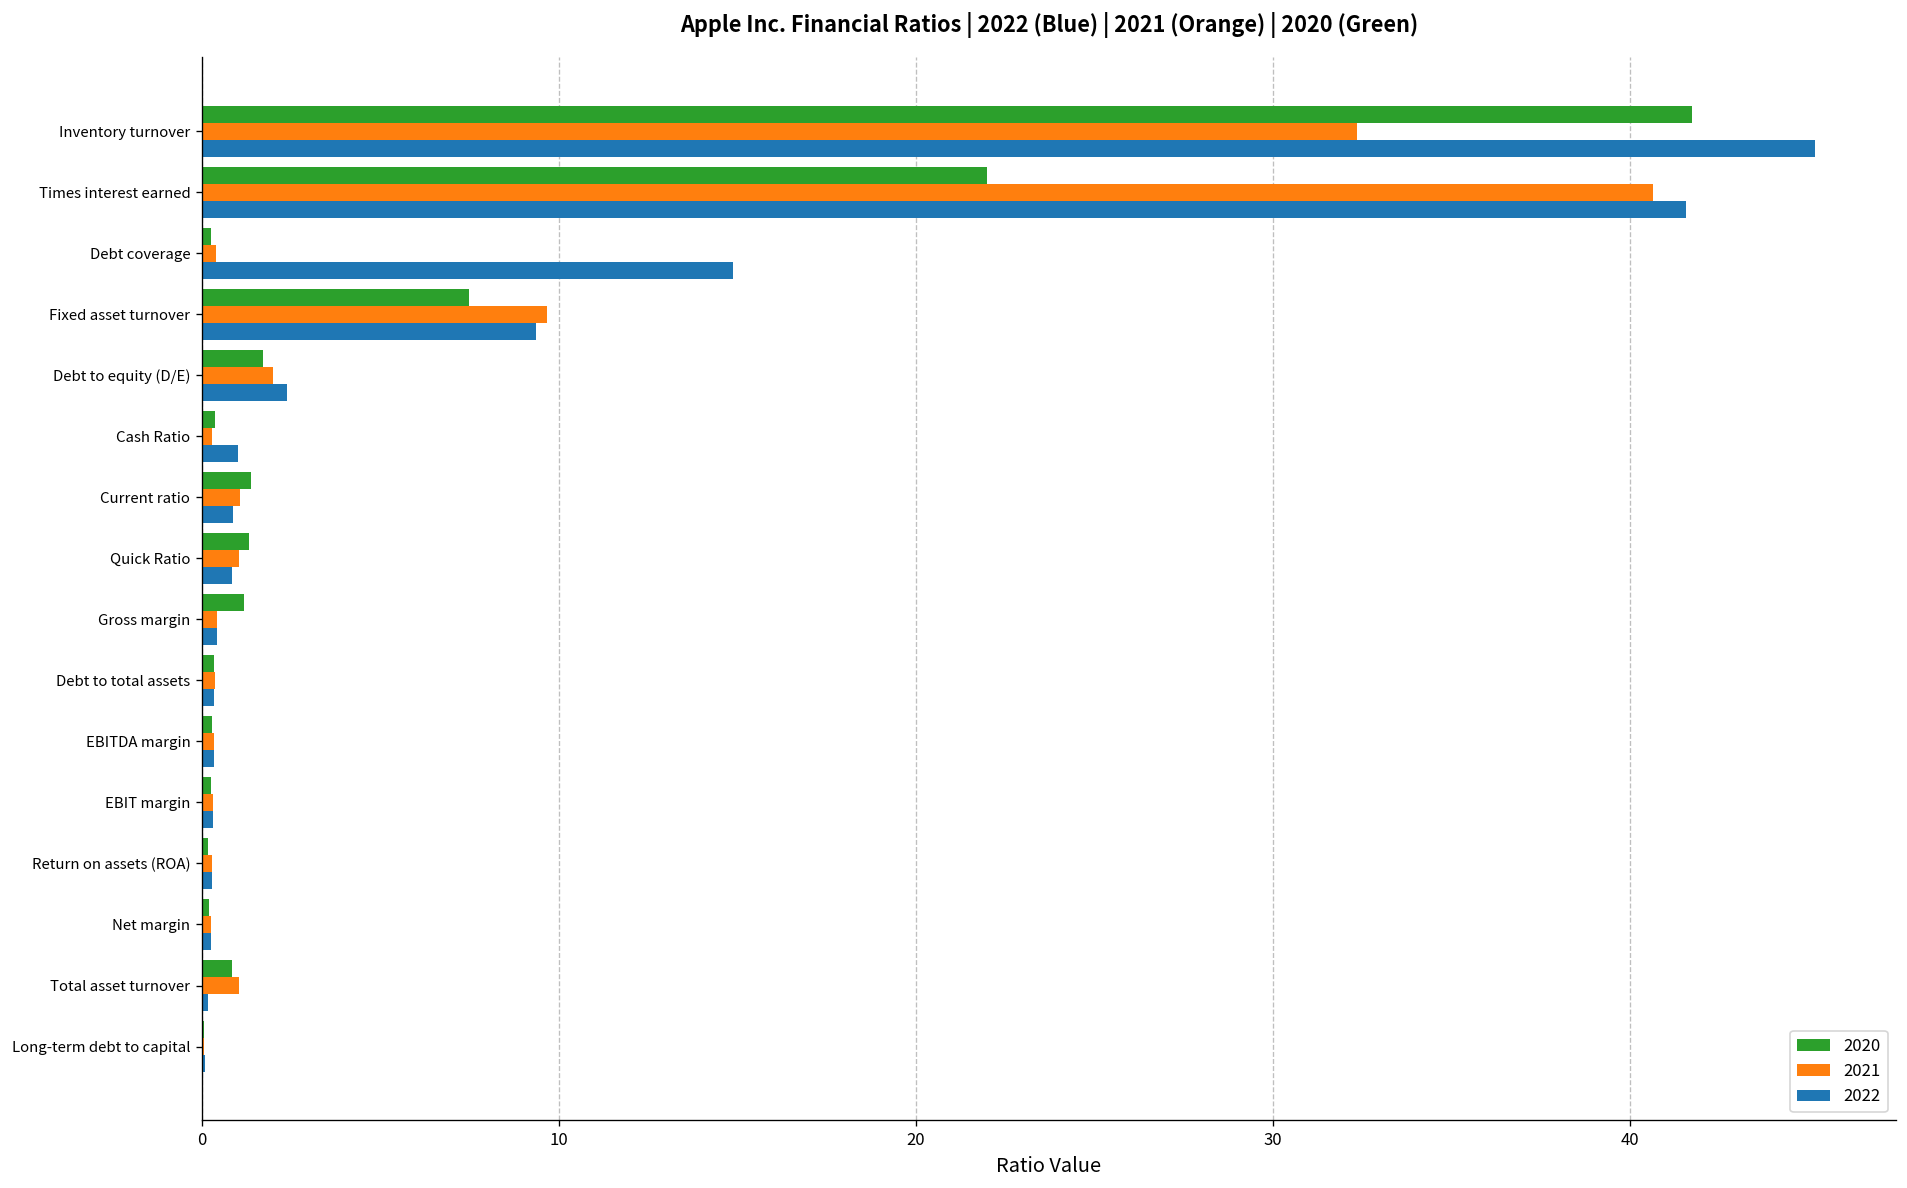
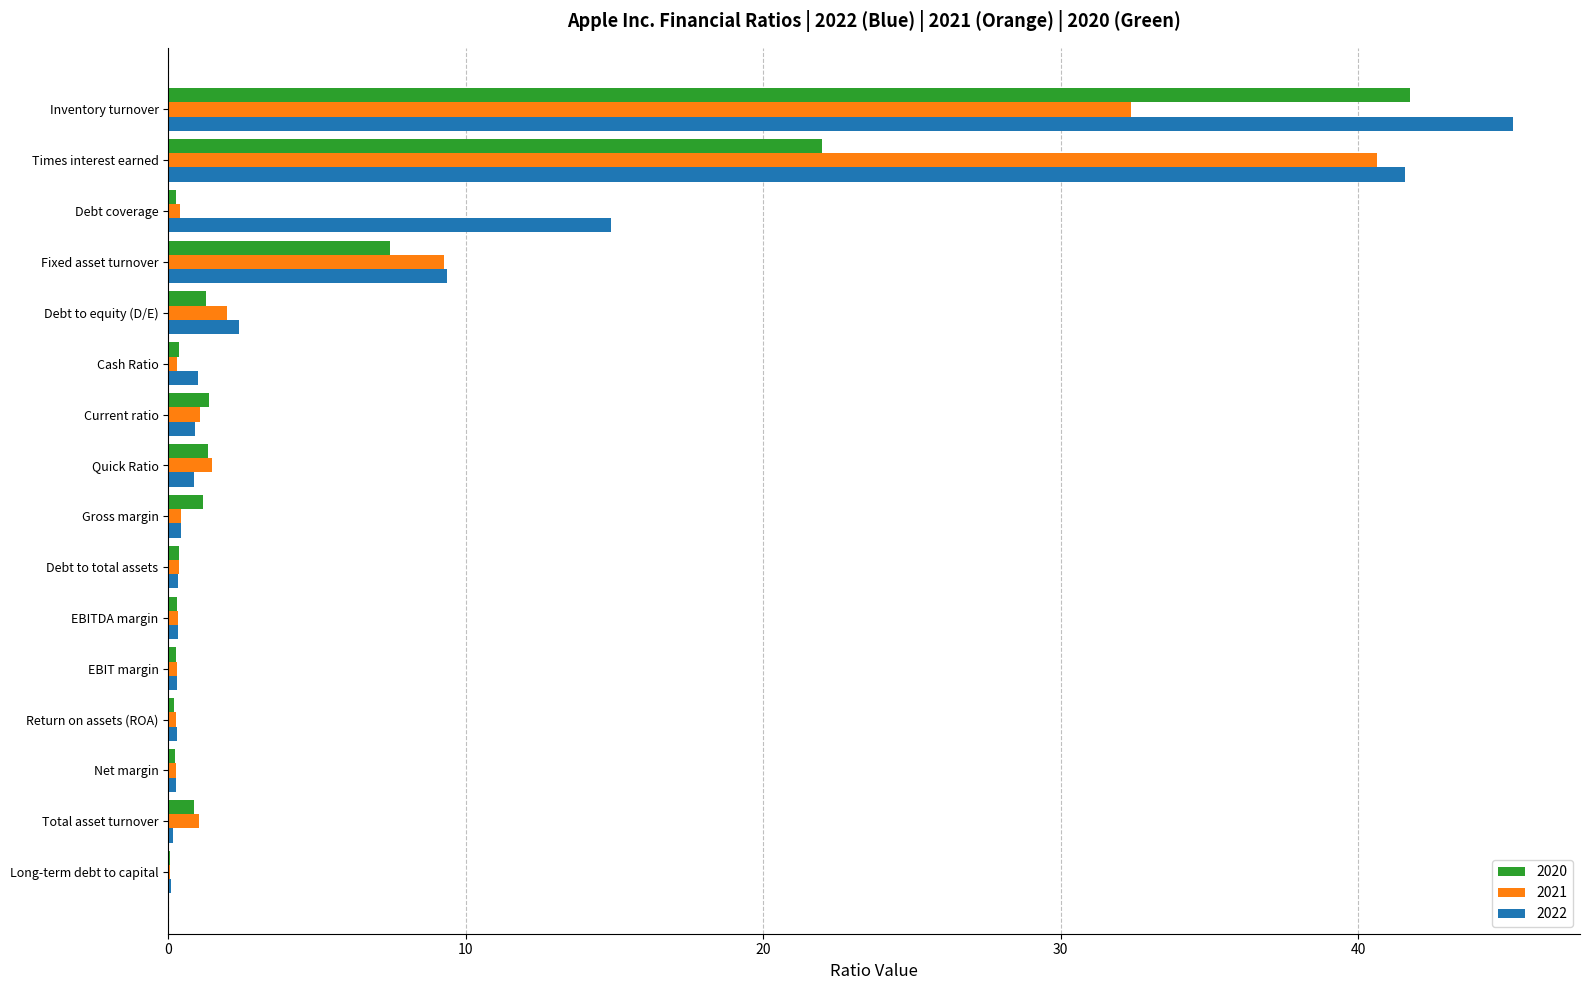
2021, Fixed asset turnover: 9.7 -> 9.3
2020, Debt to equity (D/E): 1.7 -> 1.3
2021, Quick Ratio: 1.0 -> 1.5
